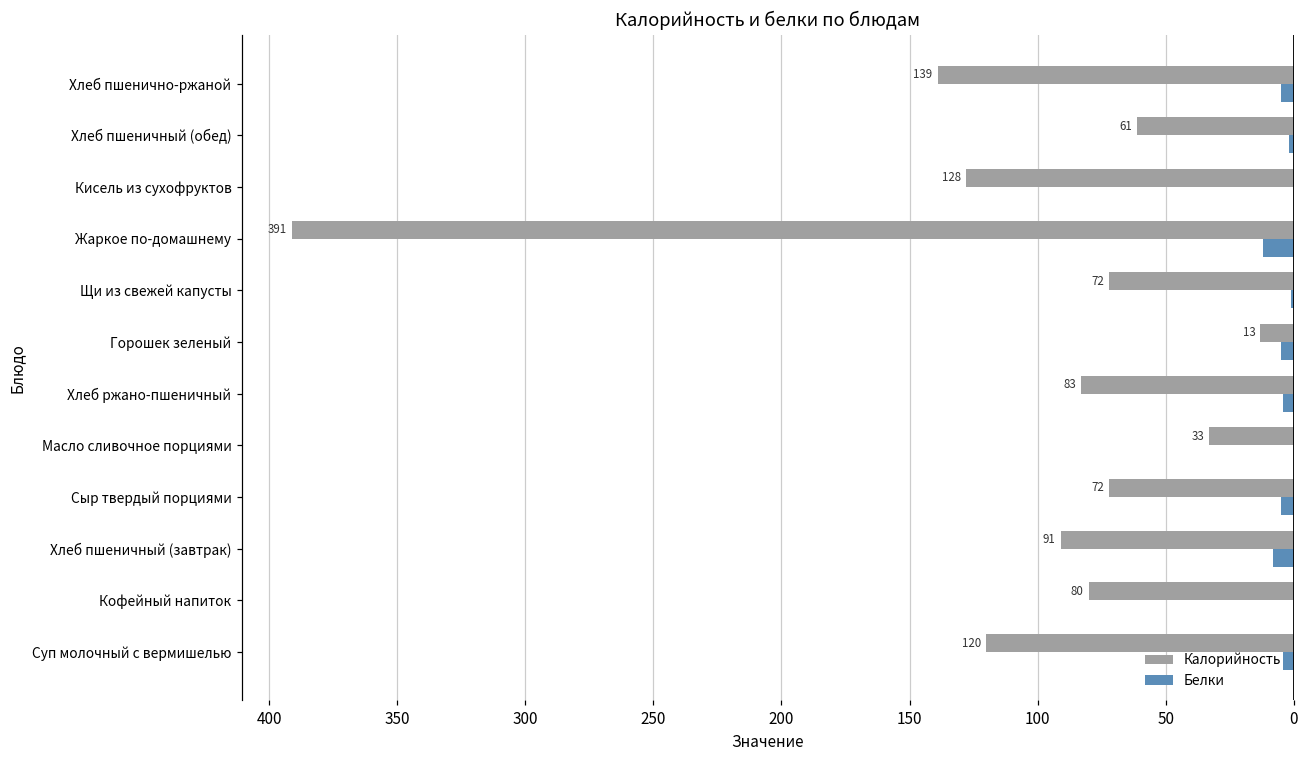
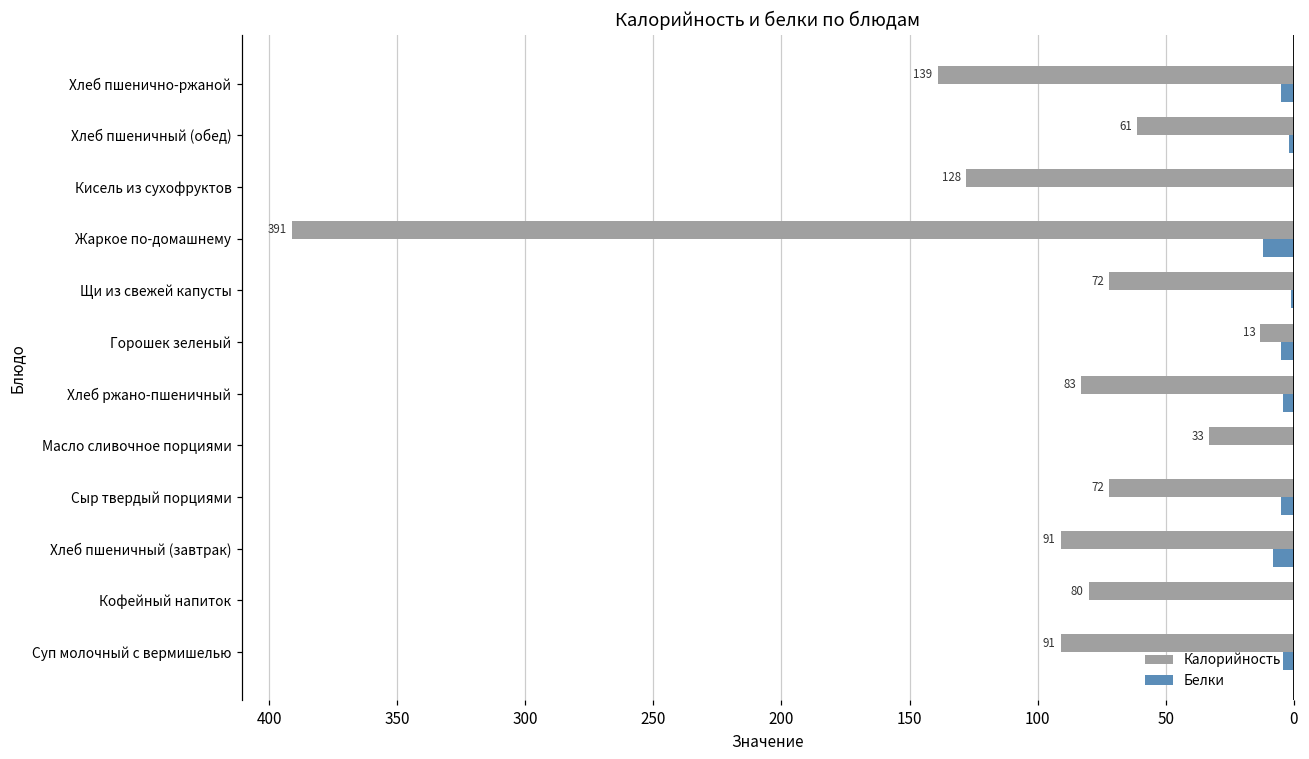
Калорийность, Суп молочный с вермишелью: 120 -> 91
